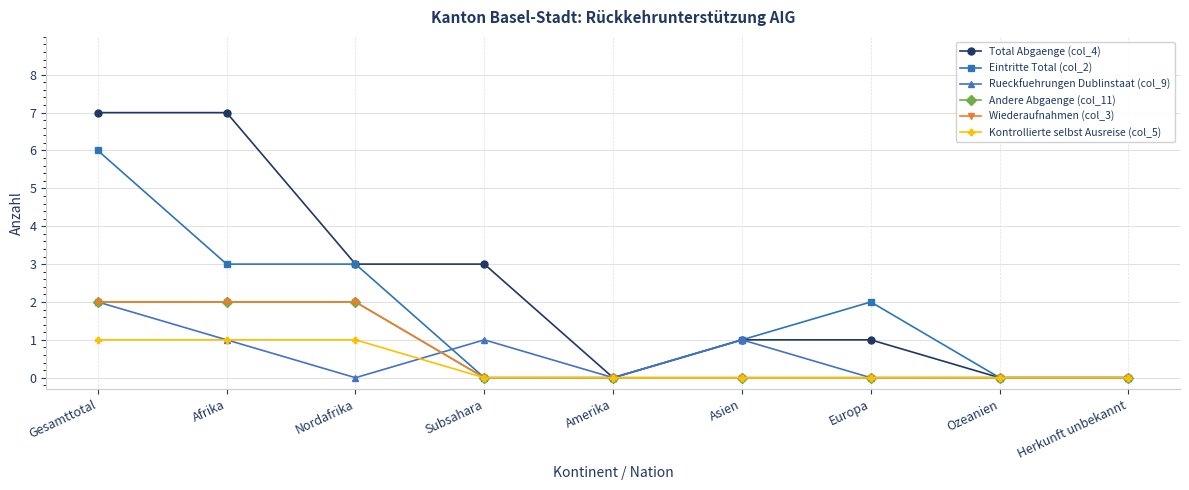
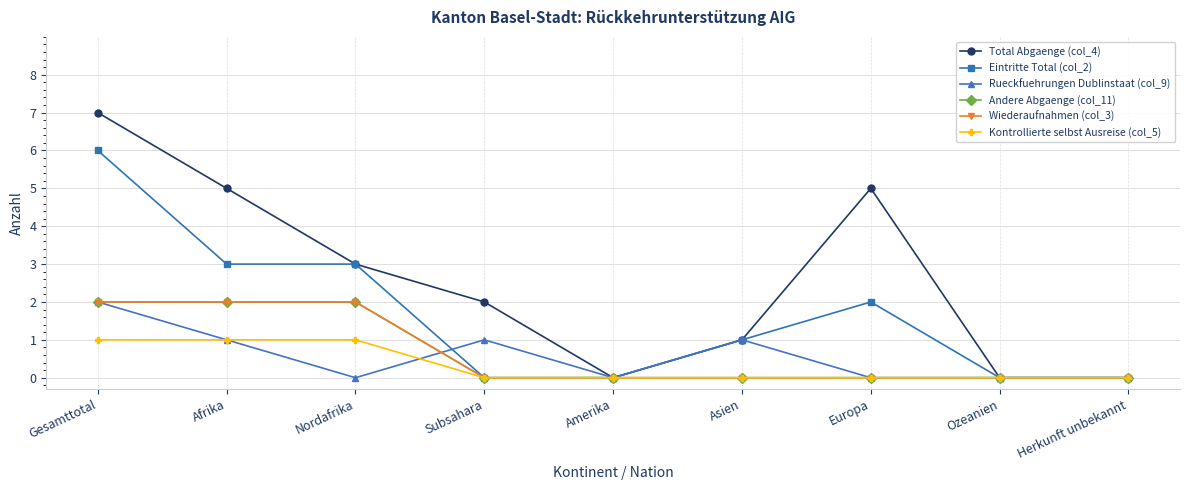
Total Abgaenge (col_4), Afrika: 7 -> 5
Total Abgaenge (col_4), Subsahara: 3 -> 2
Total Abgaenge (col_4), Europa: 1 -> 5
